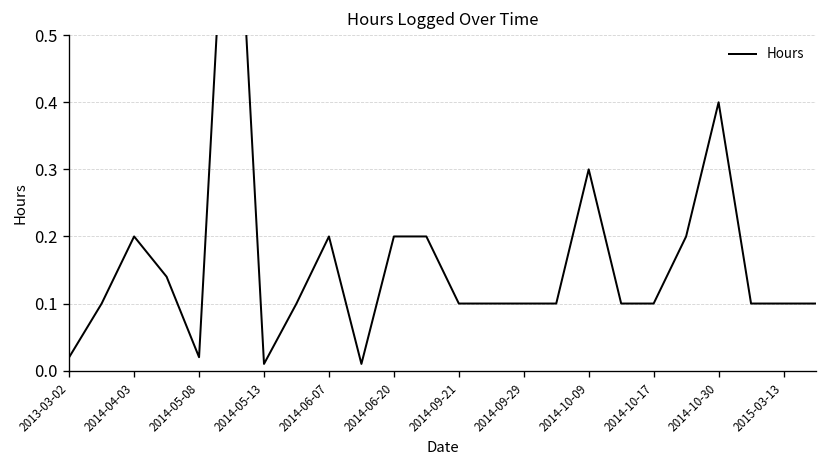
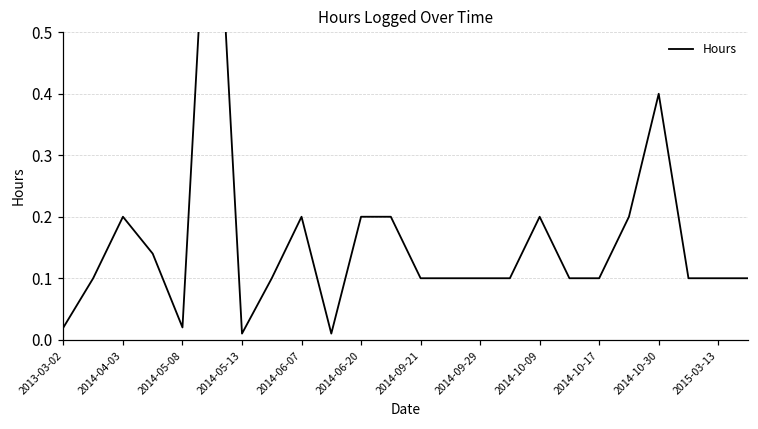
2014-10-09: 0.3 -> 0.2
